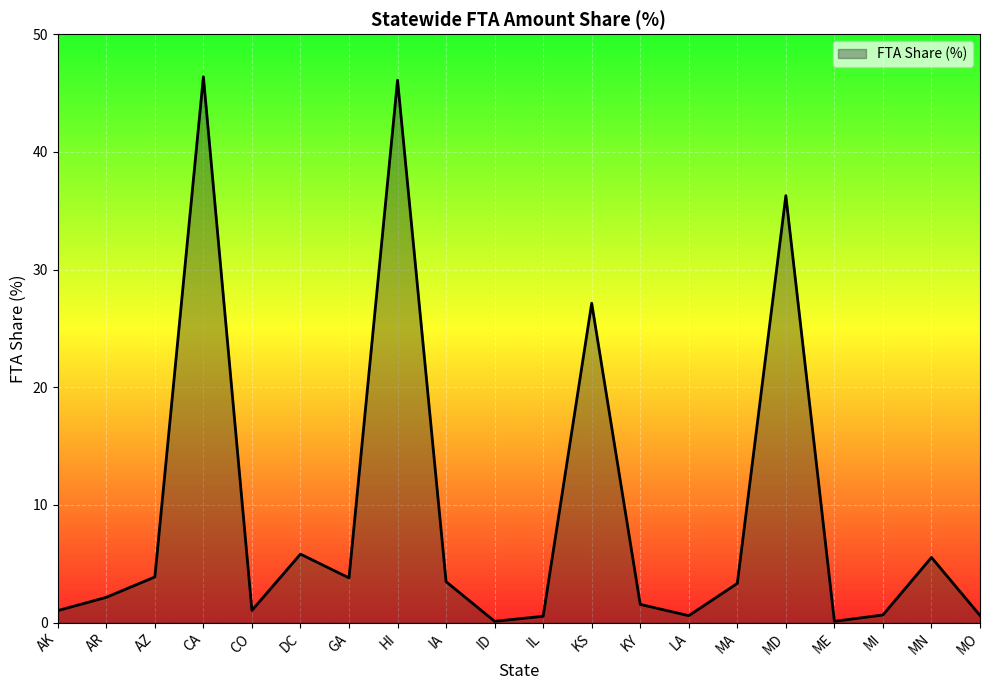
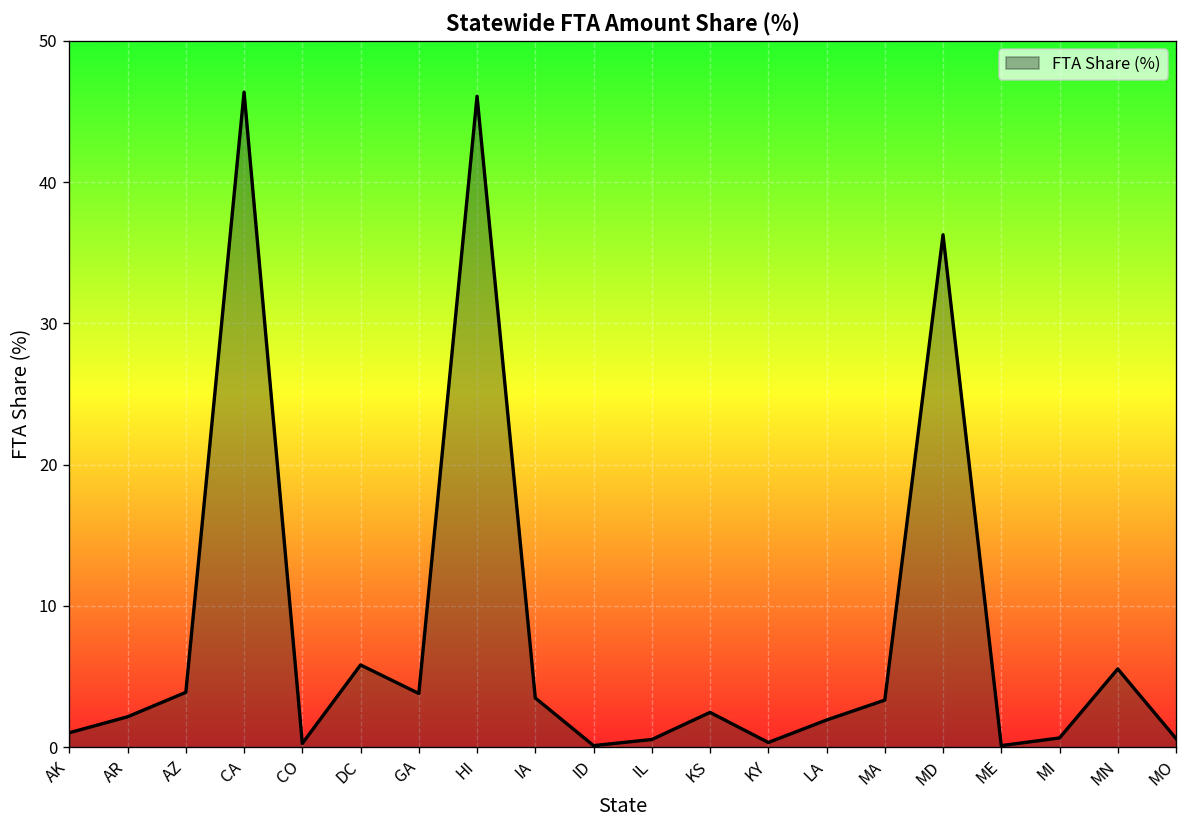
CO: 1.0 -> 0.3
KS: 27.1 -> 2.5
KY: 1.6 -> 0.3
LA: 0.6 -> 1.9
